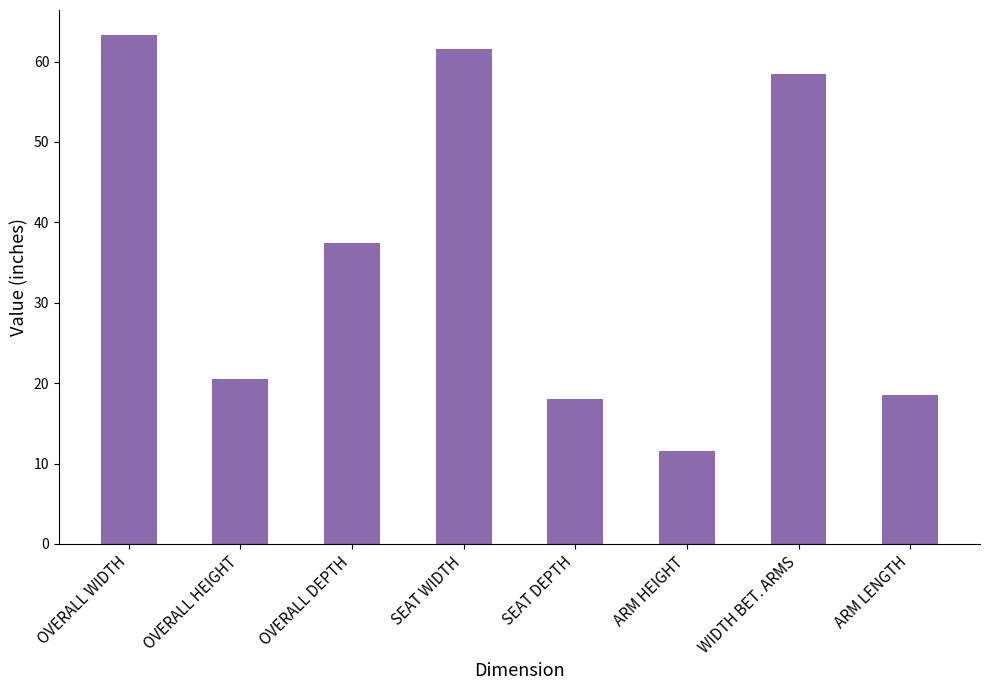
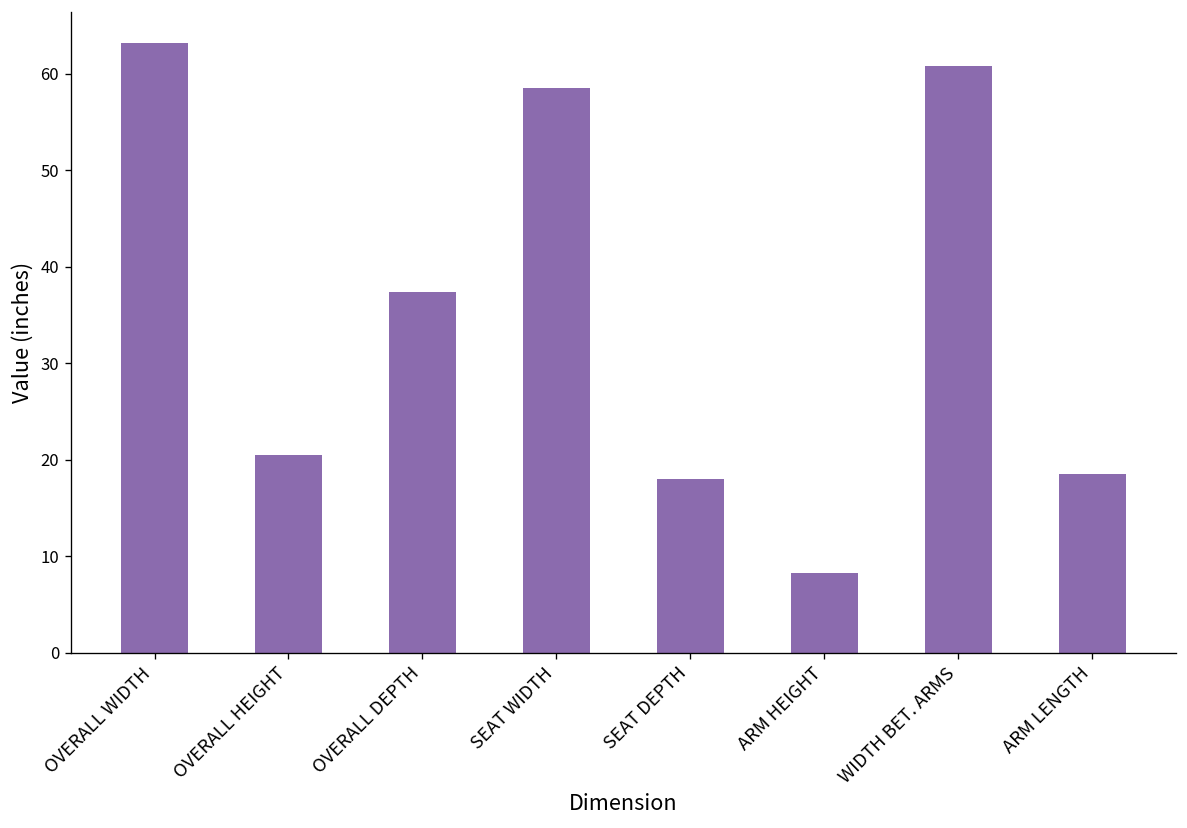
SEAT WIDTH: 62 -> 59
ARM HEIGHT: 12 -> 8
WIDTH BET. ARMS: 59 -> 61
